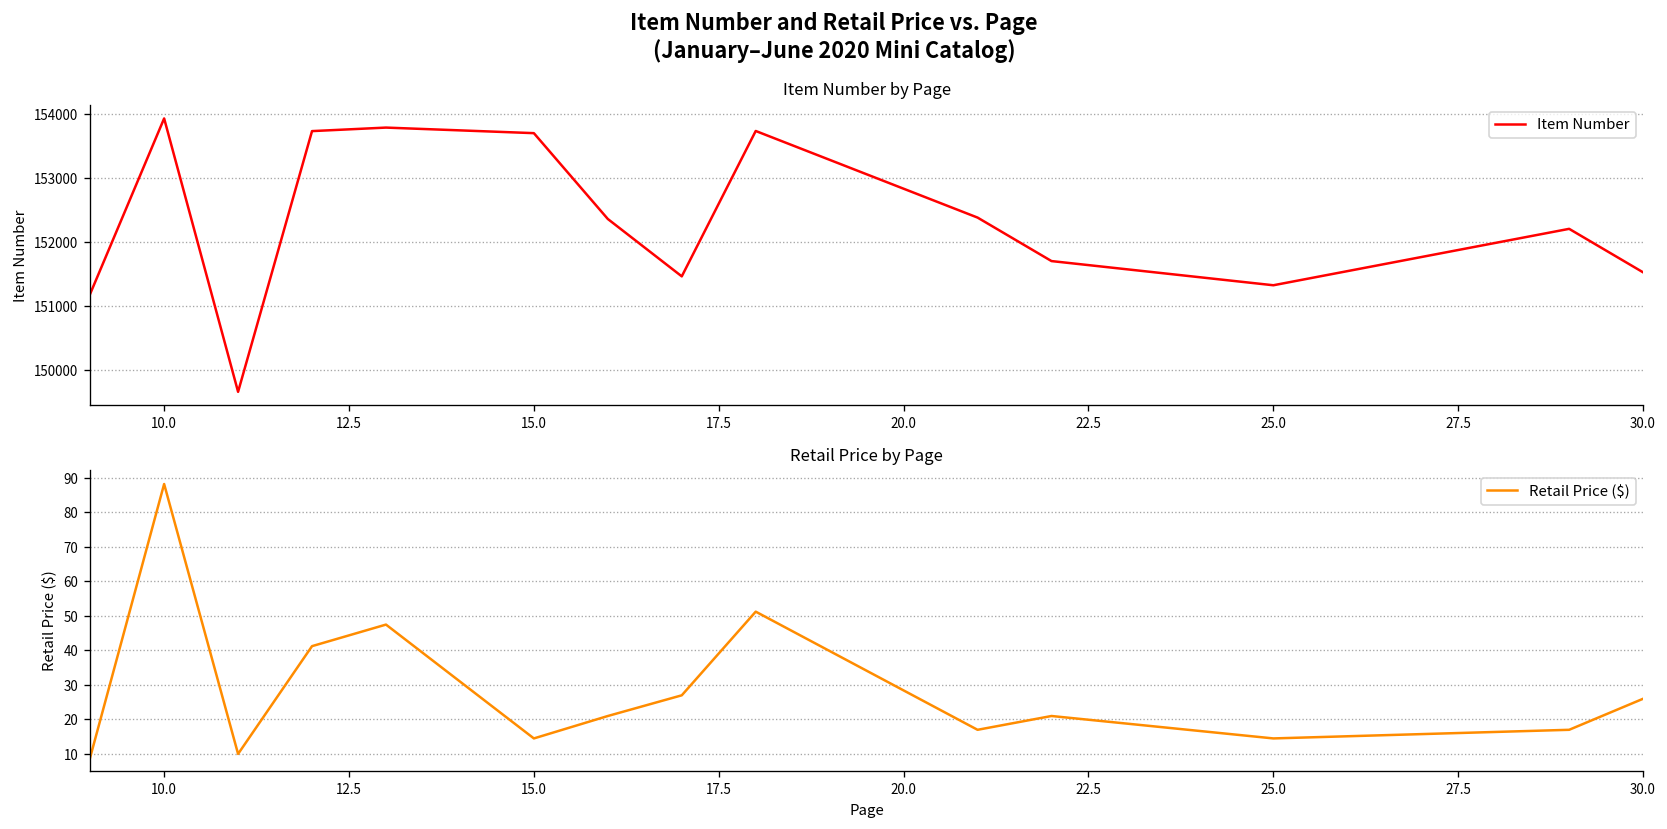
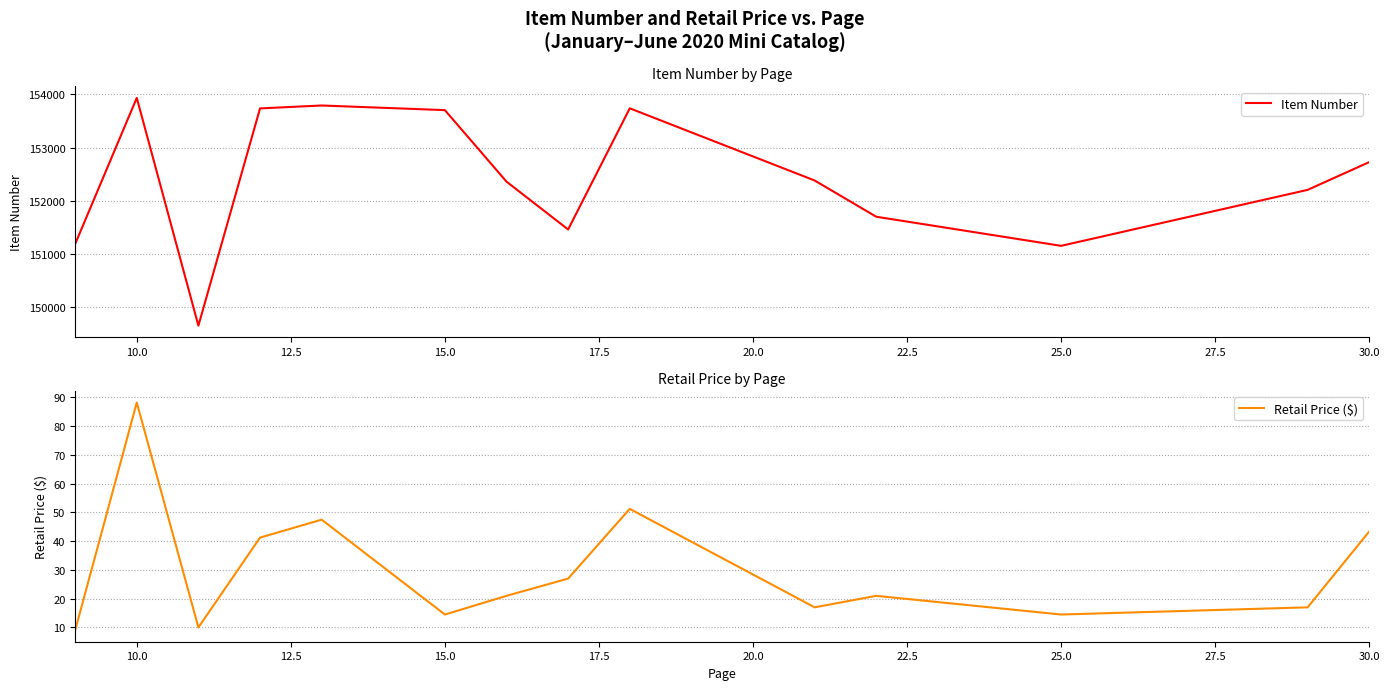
Item Number by Page, 25.0: 151300 -> 151200
Item Number by Page, 30.0: 151500 -> 152700
Retail Price by Page, 30.0: 26 -> 43
